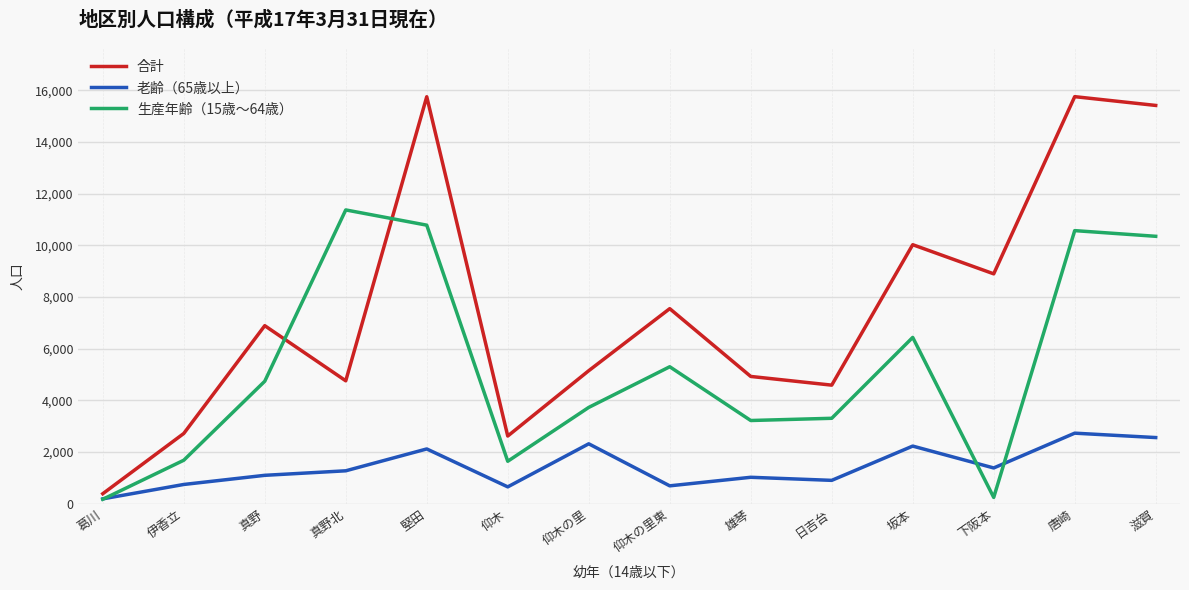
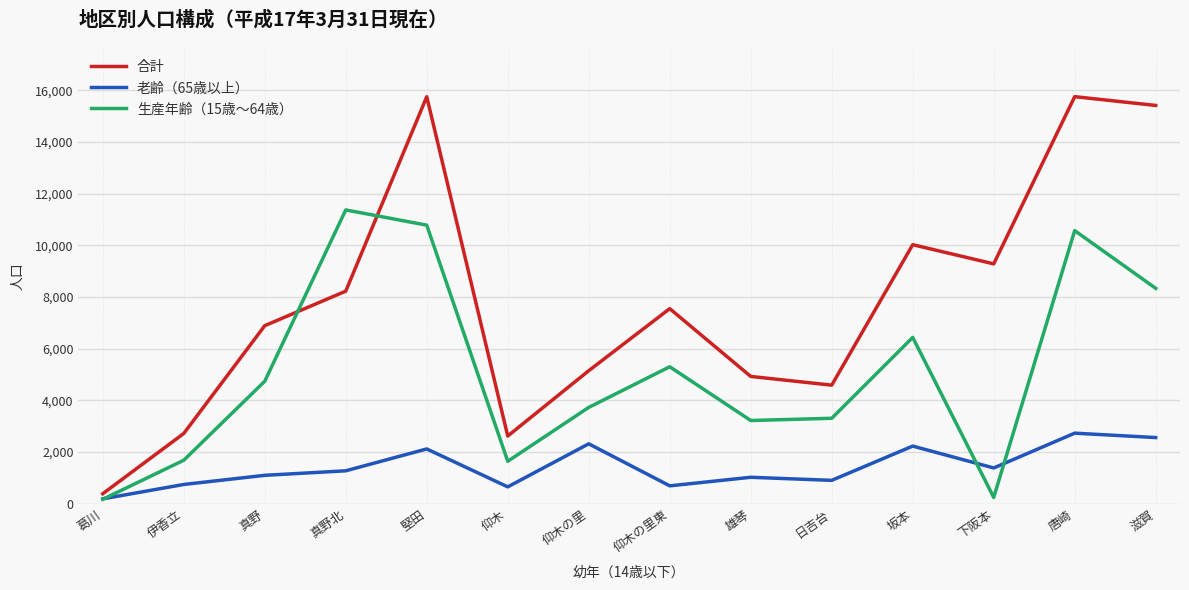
合計, 真野北: 4,800 -> 8,200
合計, 下阪本: 8,900 -> 9,300
生産年齢（15歳～64歳）, 滋賀: 10,300 -> 8,300
